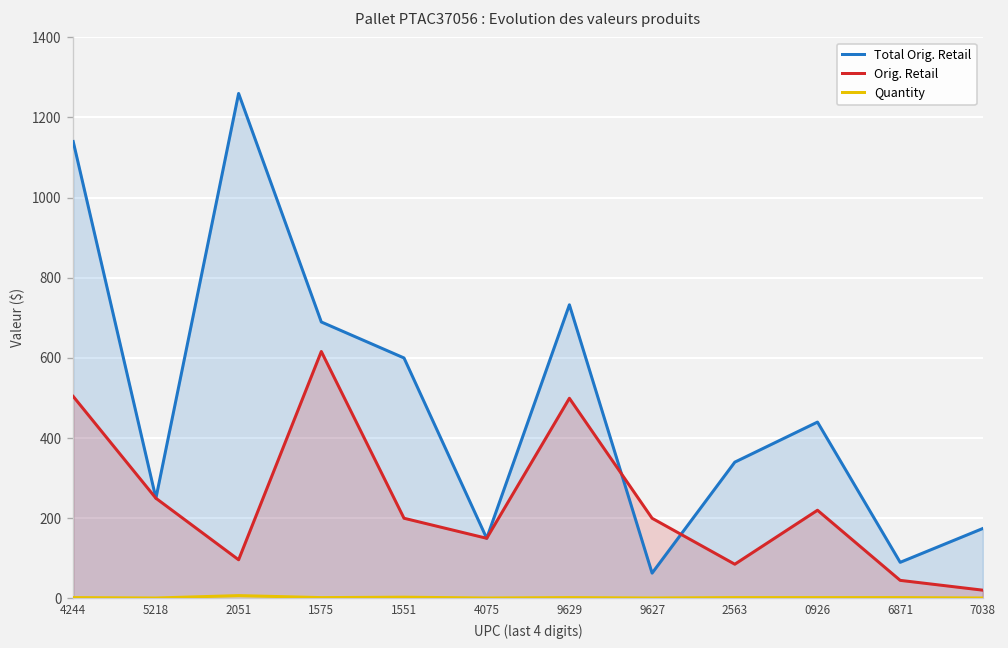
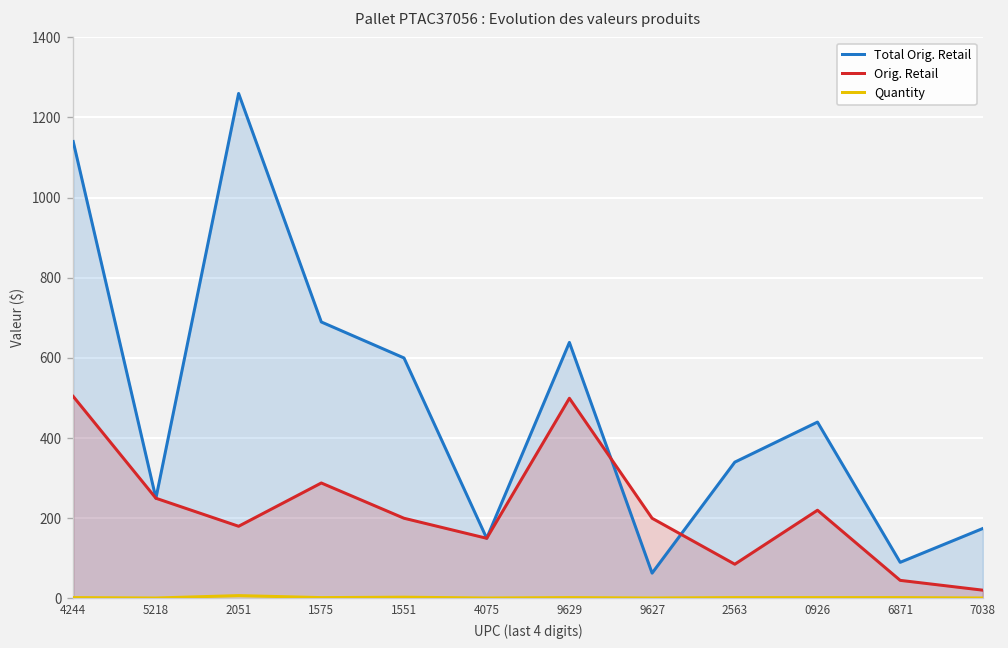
Orig. Retail, 2051: 100 -> 180
Orig. Retail, 1575: 620 -> 290
Total Orig. Retail, 9629: 730 -> 640
